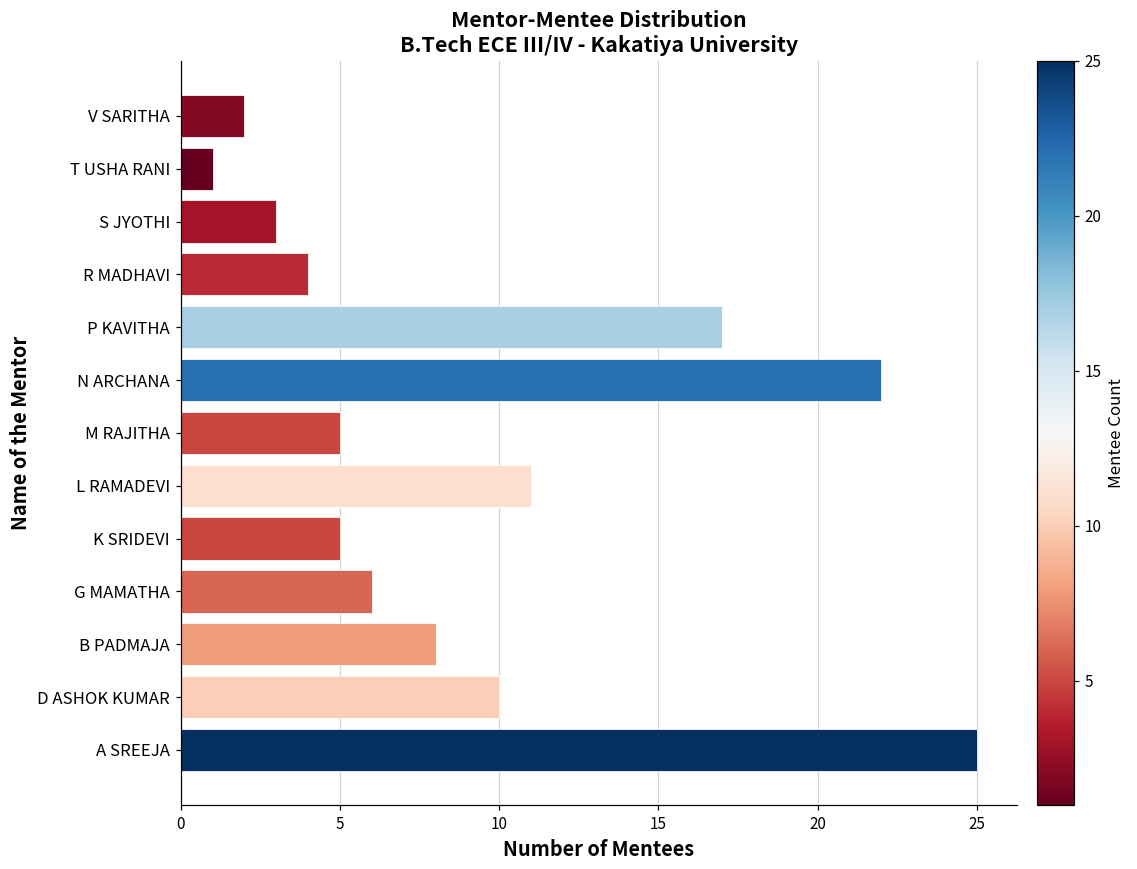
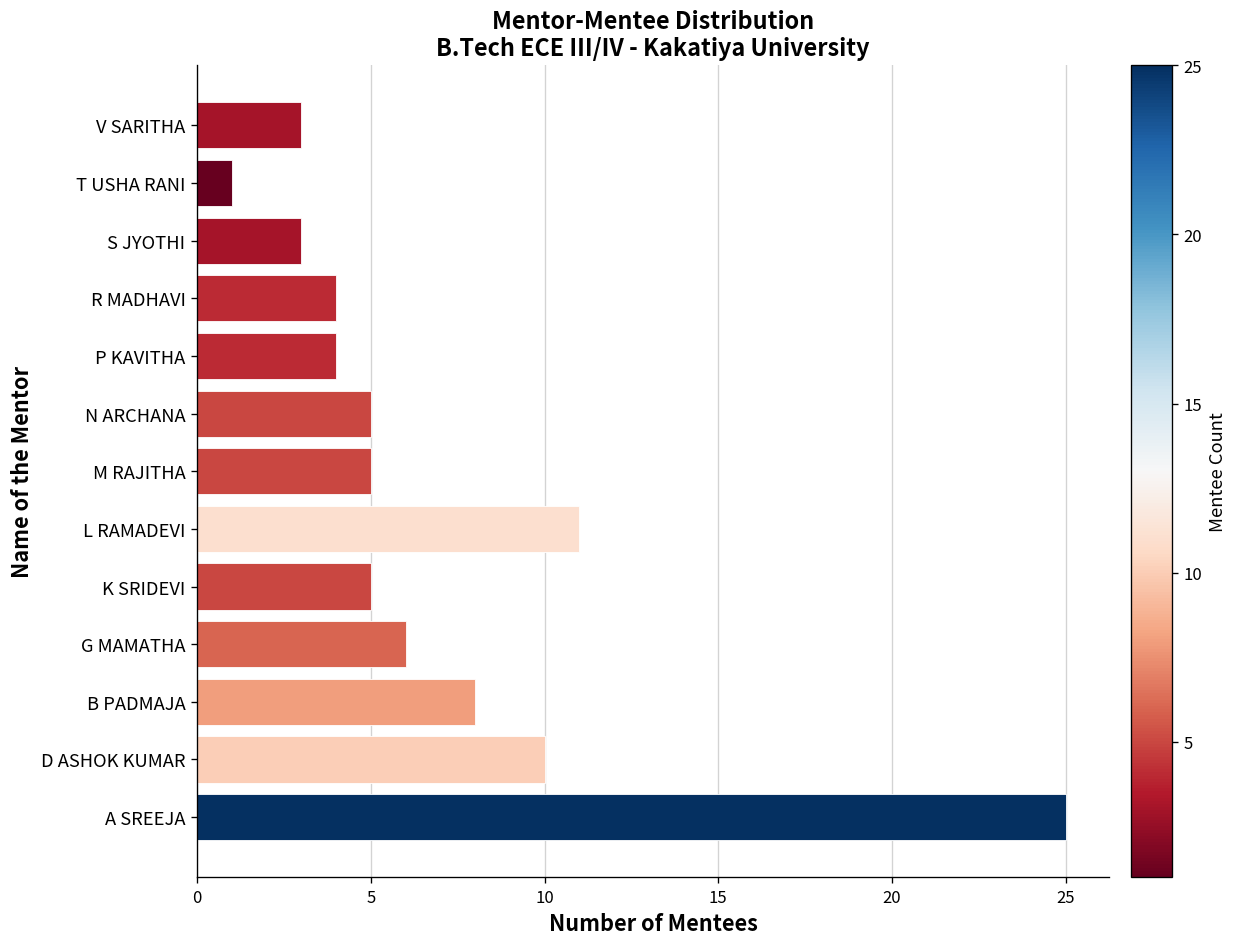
V SARITHA: 2 -> 3
P KAVITHA: 17 -> 4
N ARCHANA: 22 -> 5
